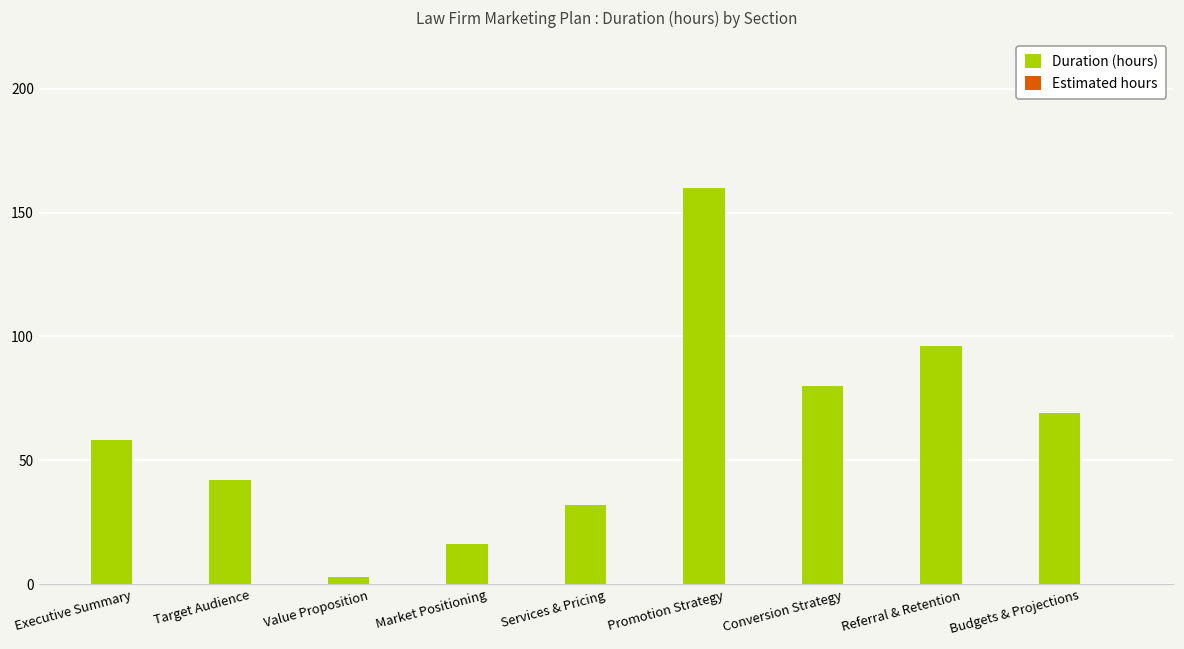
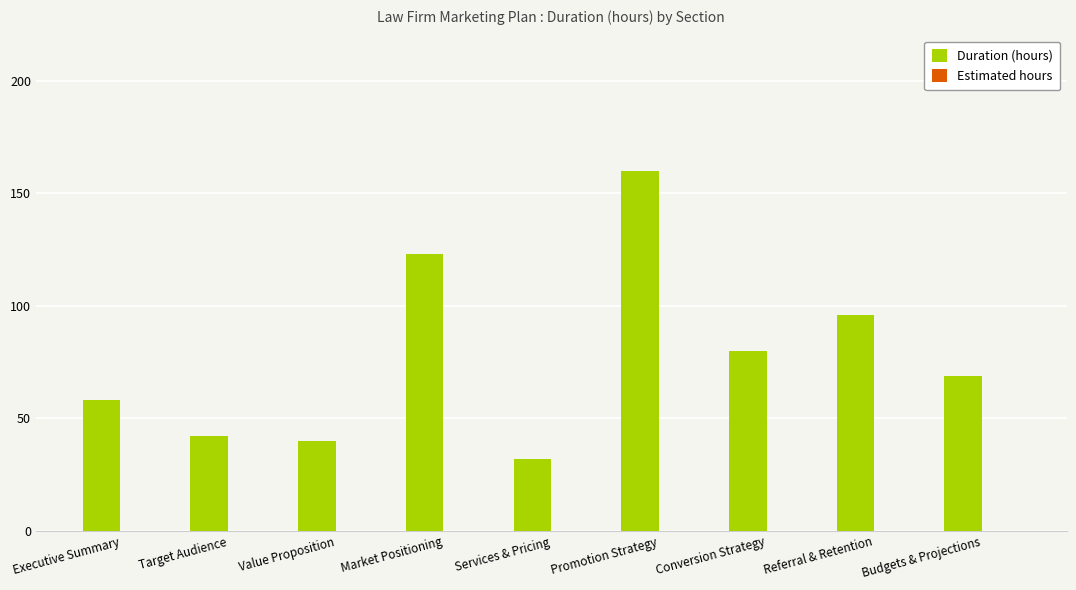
Duration (hours), Value Proposition: 3 -> 40
Duration (hours), Market Positioning: 16 -> 123
